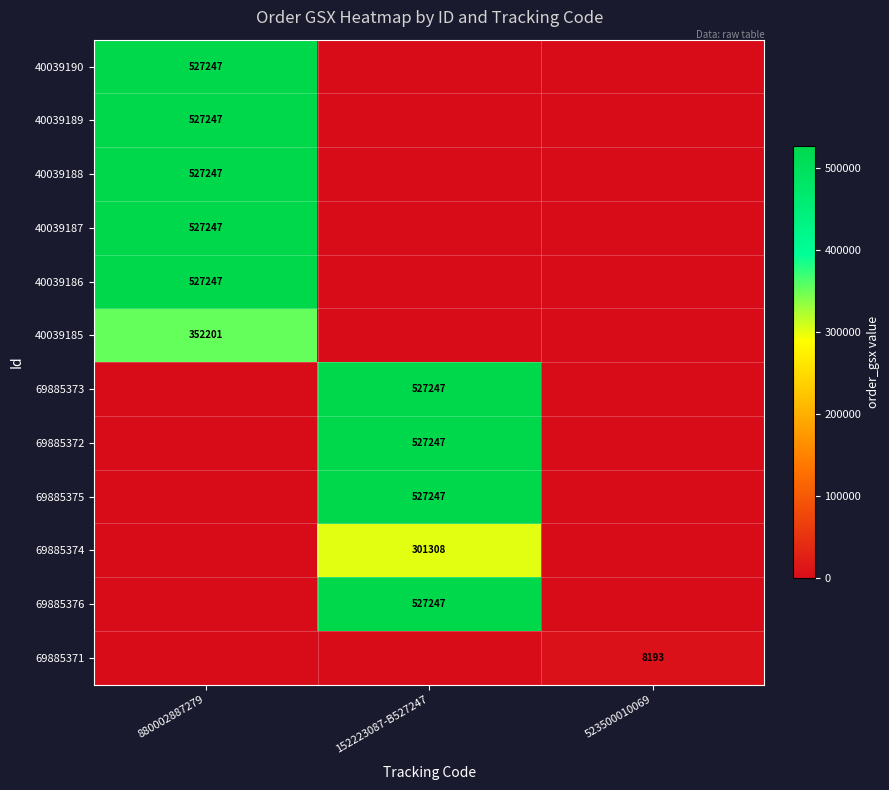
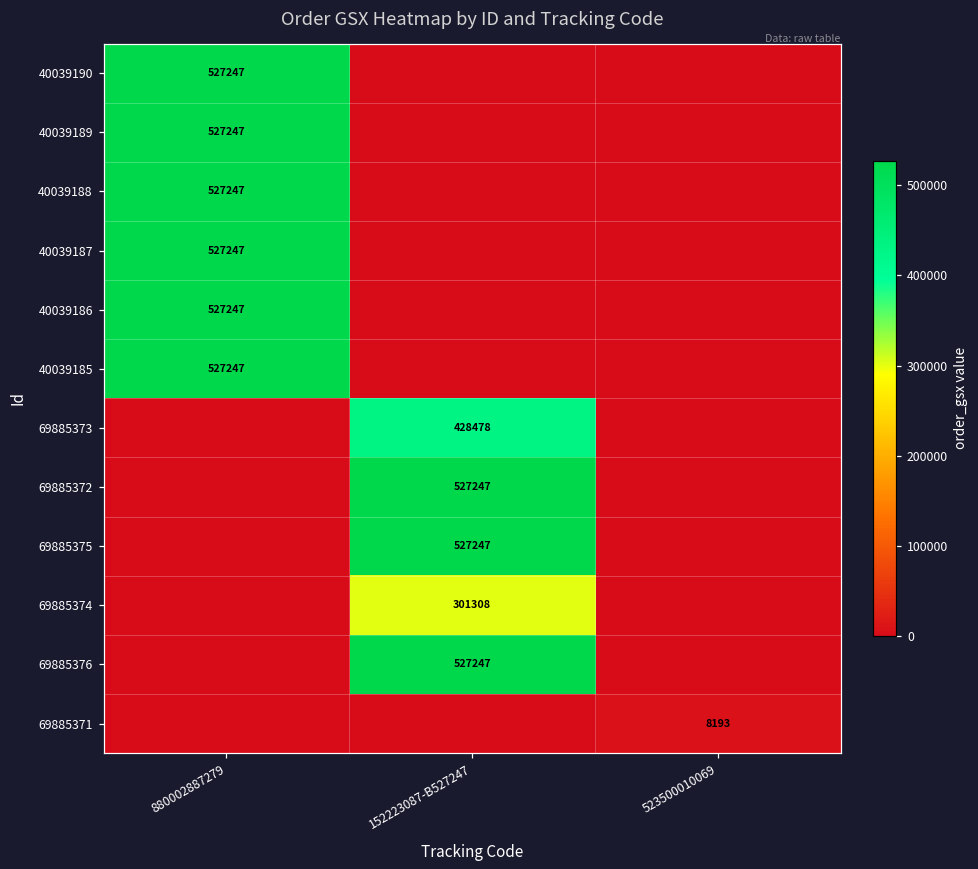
40039185, 880002887279: 352201 -> 527247
69885373, 152223087-B527247: 527247 -> 428478
